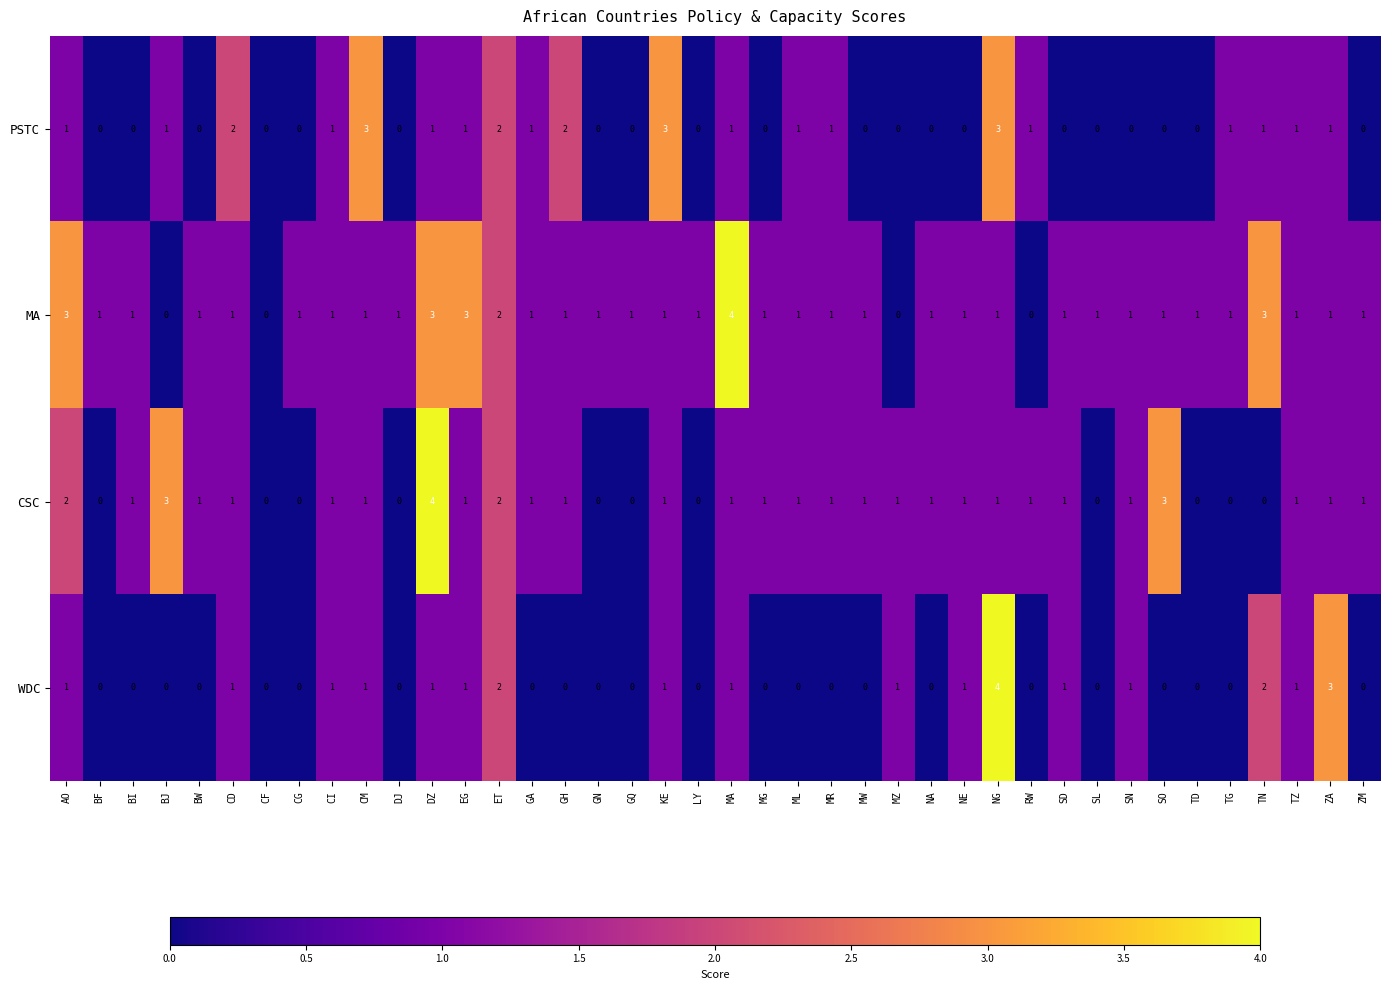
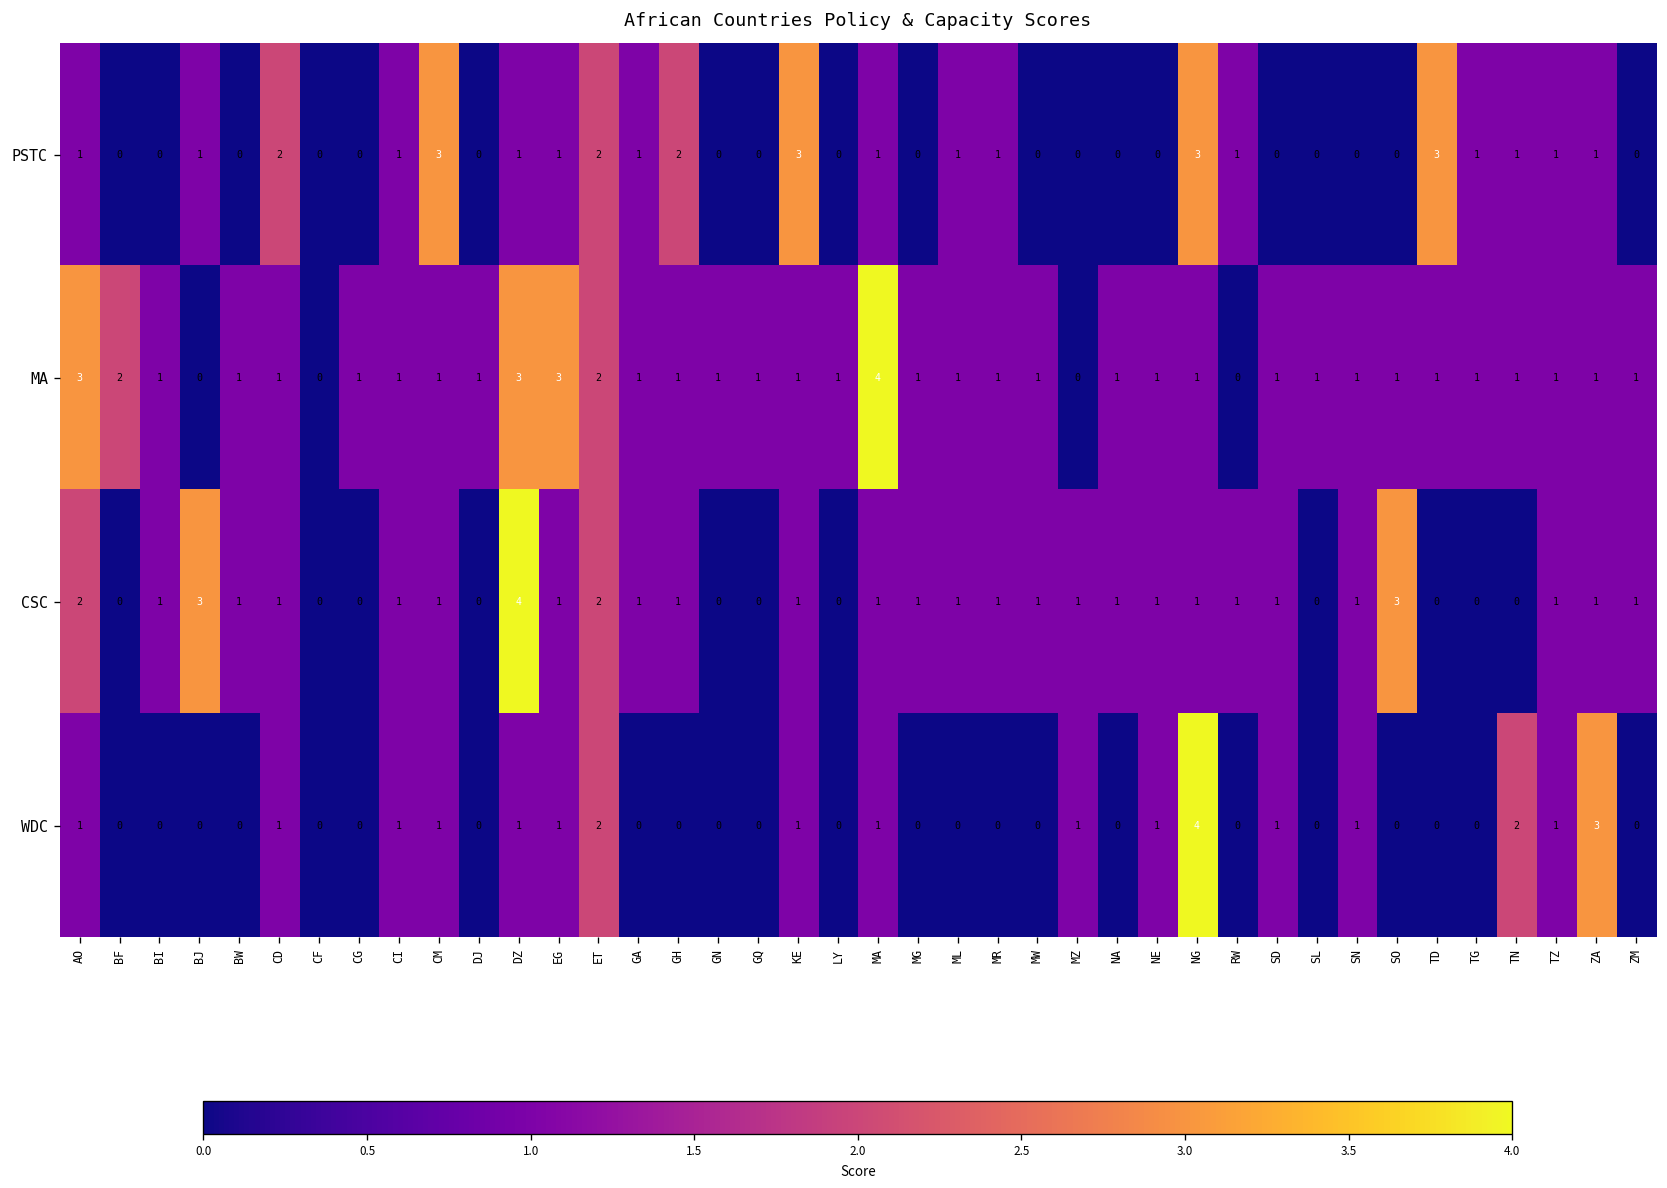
PSTC, TD: 0 -> 3
MA, BF: 1 -> 2
MA, TN: 3 -> 1
